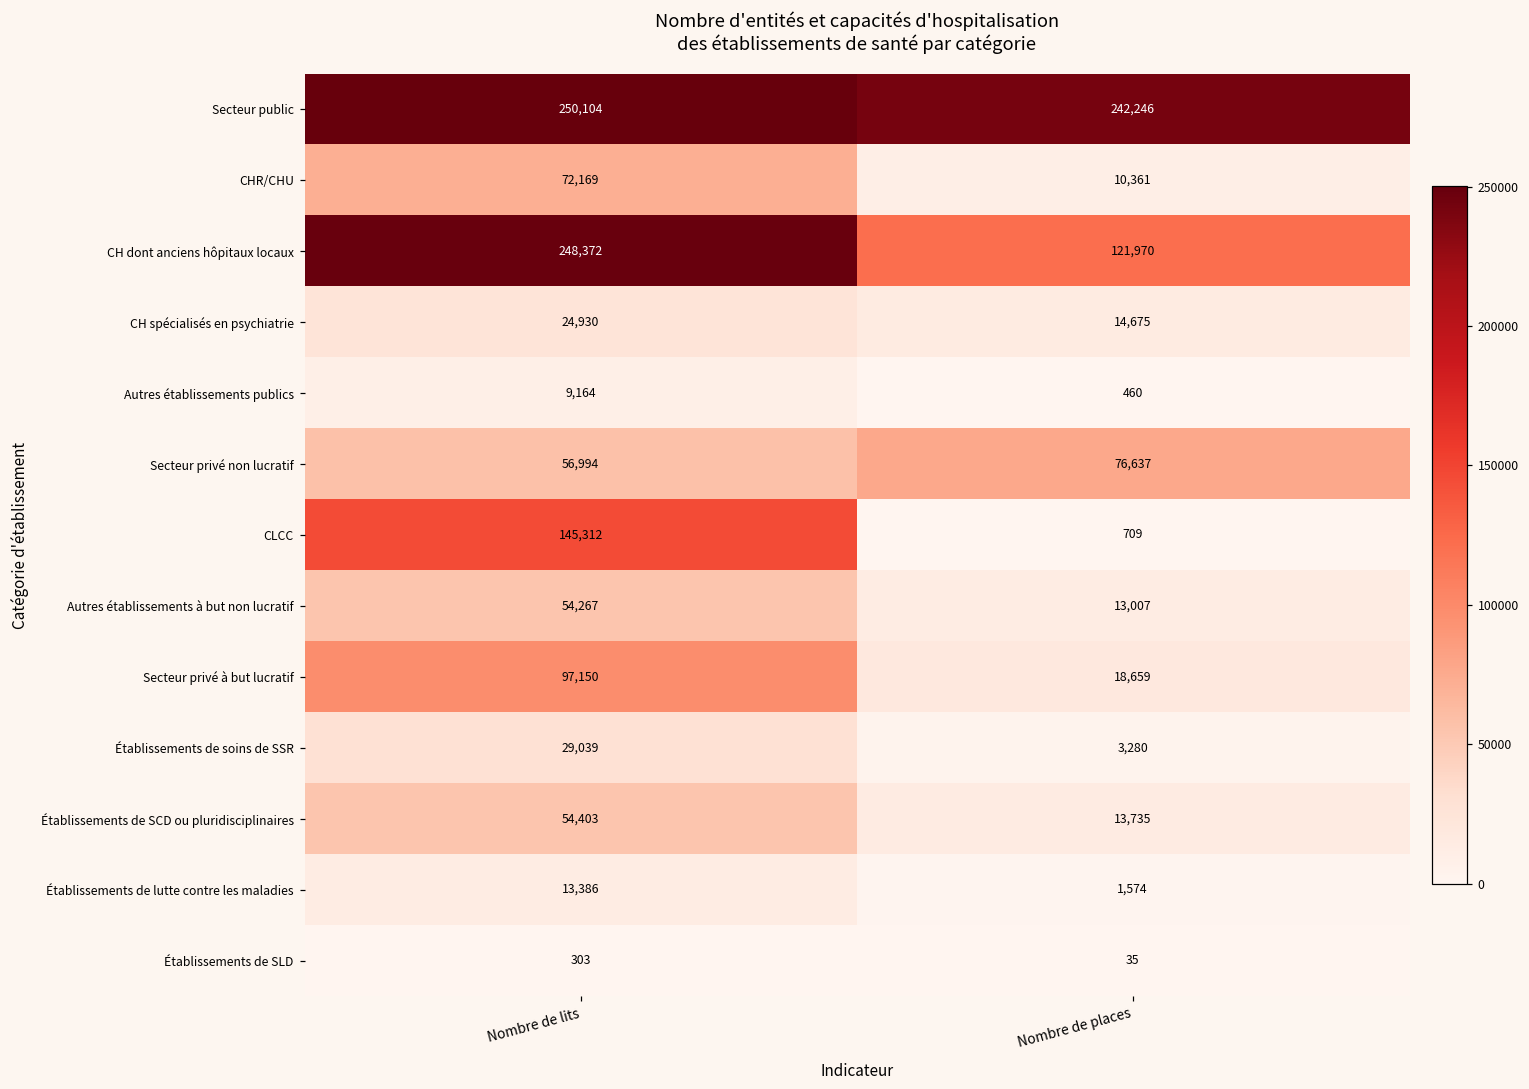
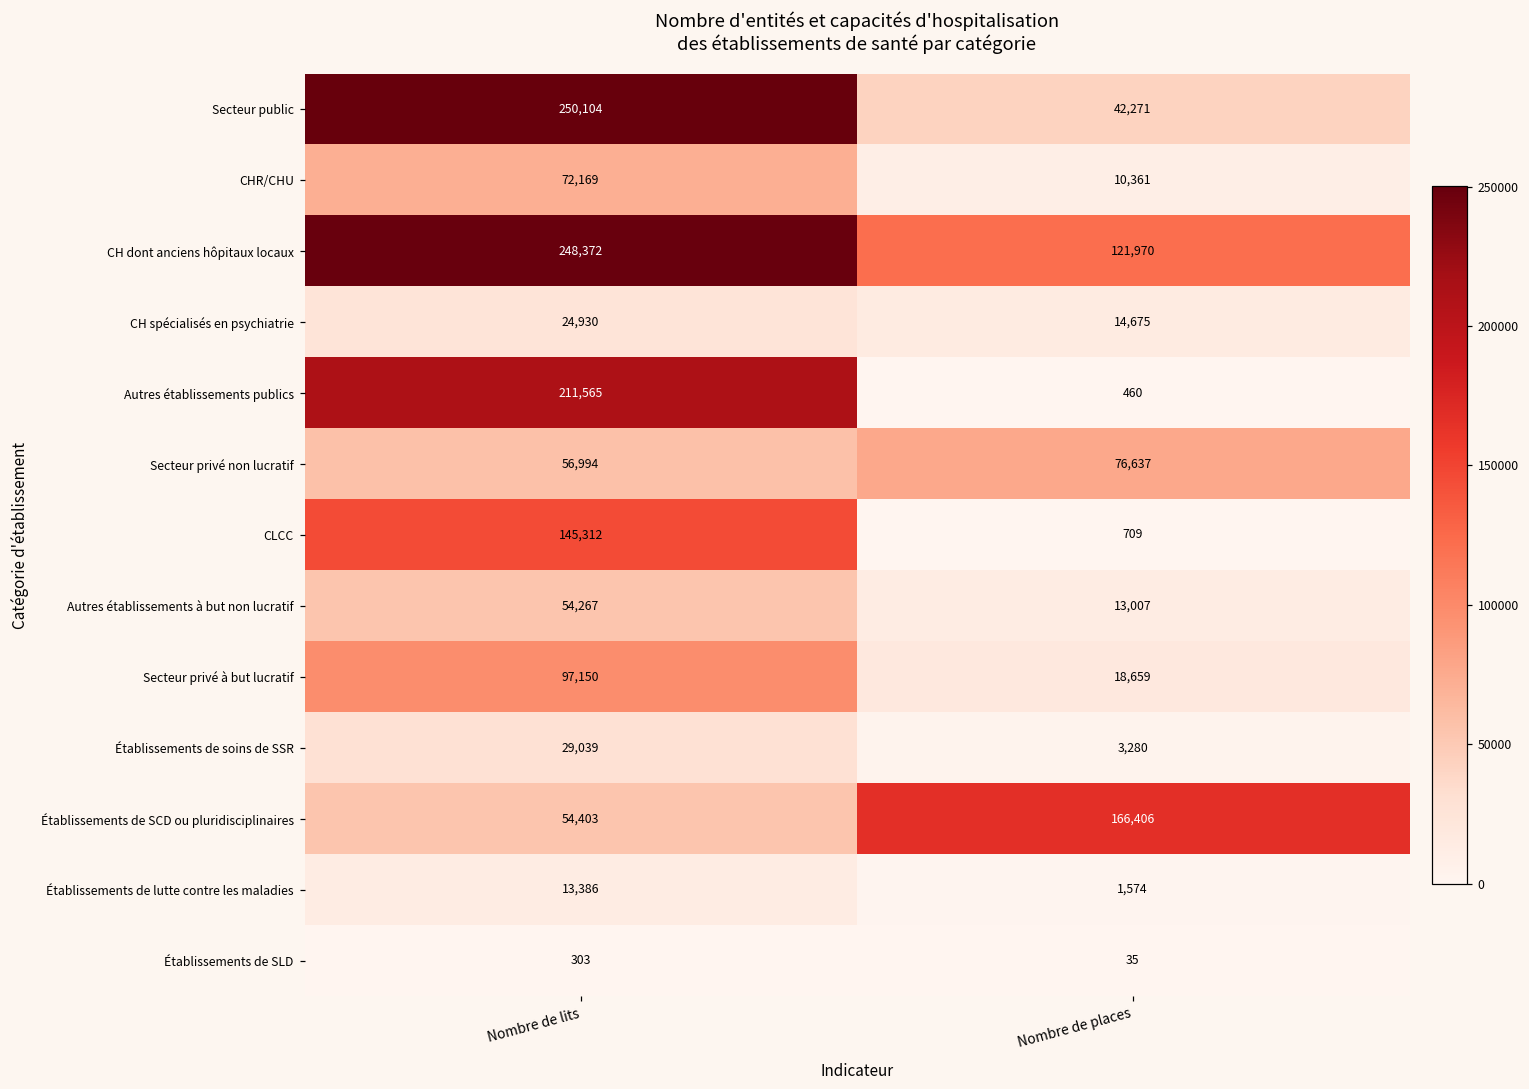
Secteur public, Nombre de places: 242,246 -> 42,271
Autres établissements publics, Nombre de lits: 9,164 -> 211,565
Établissements de SCD ou pluridisciplinaires, Nombre de places: 13,735 -> 166,406
